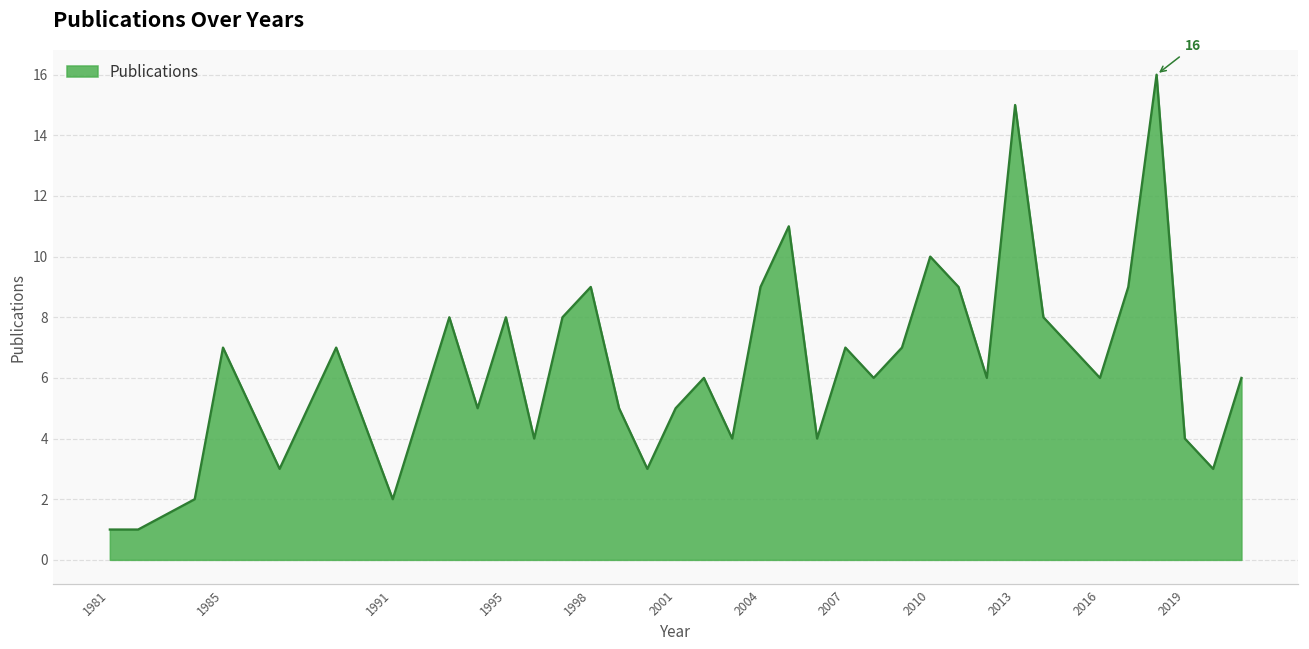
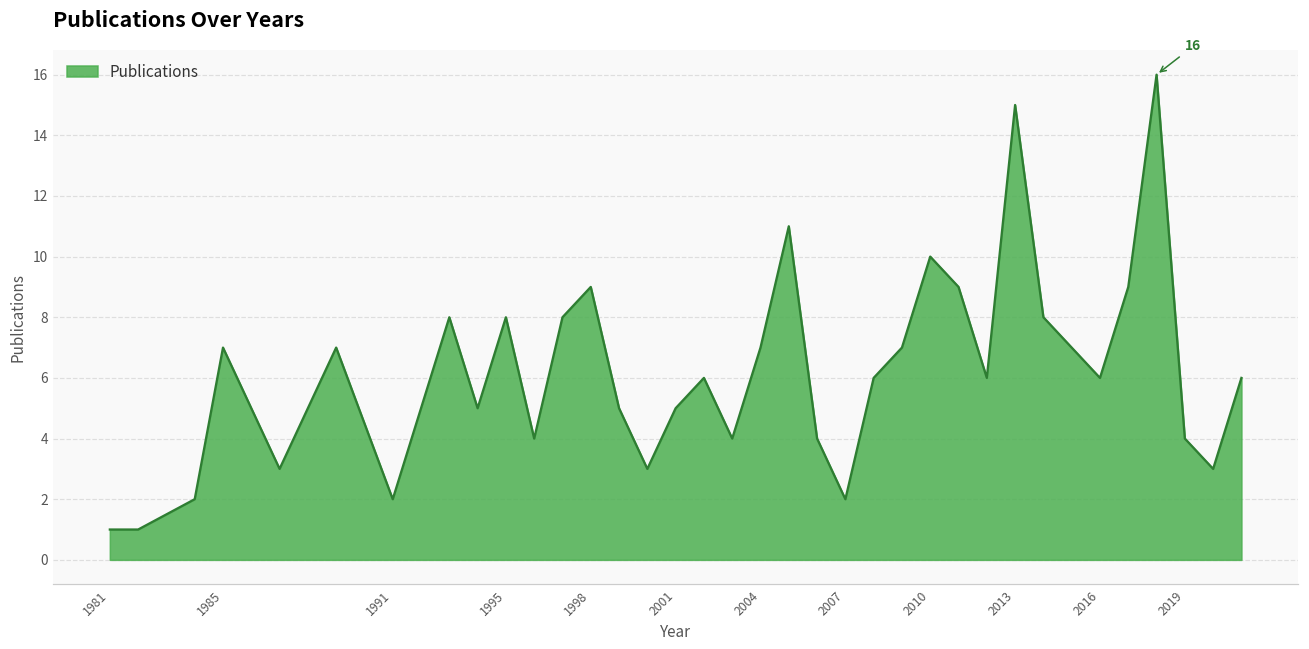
2004: 9 -> 7
2007: 7 -> 2
